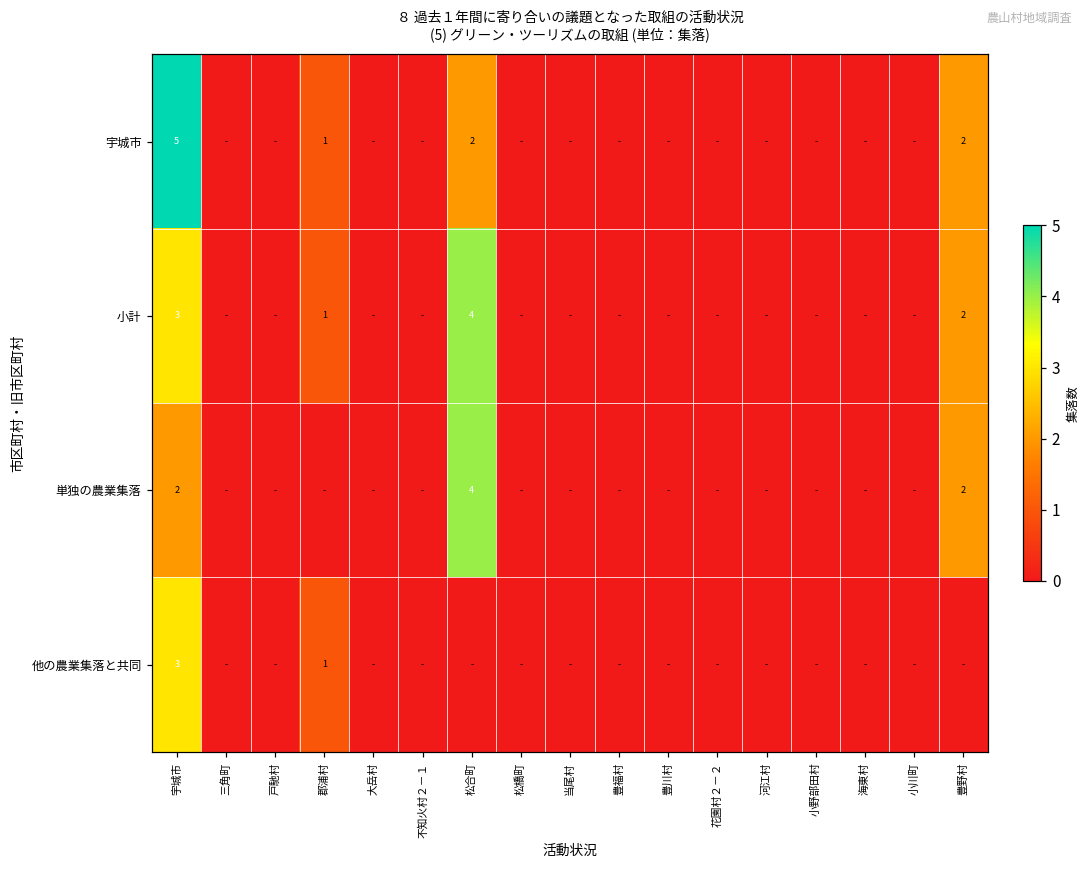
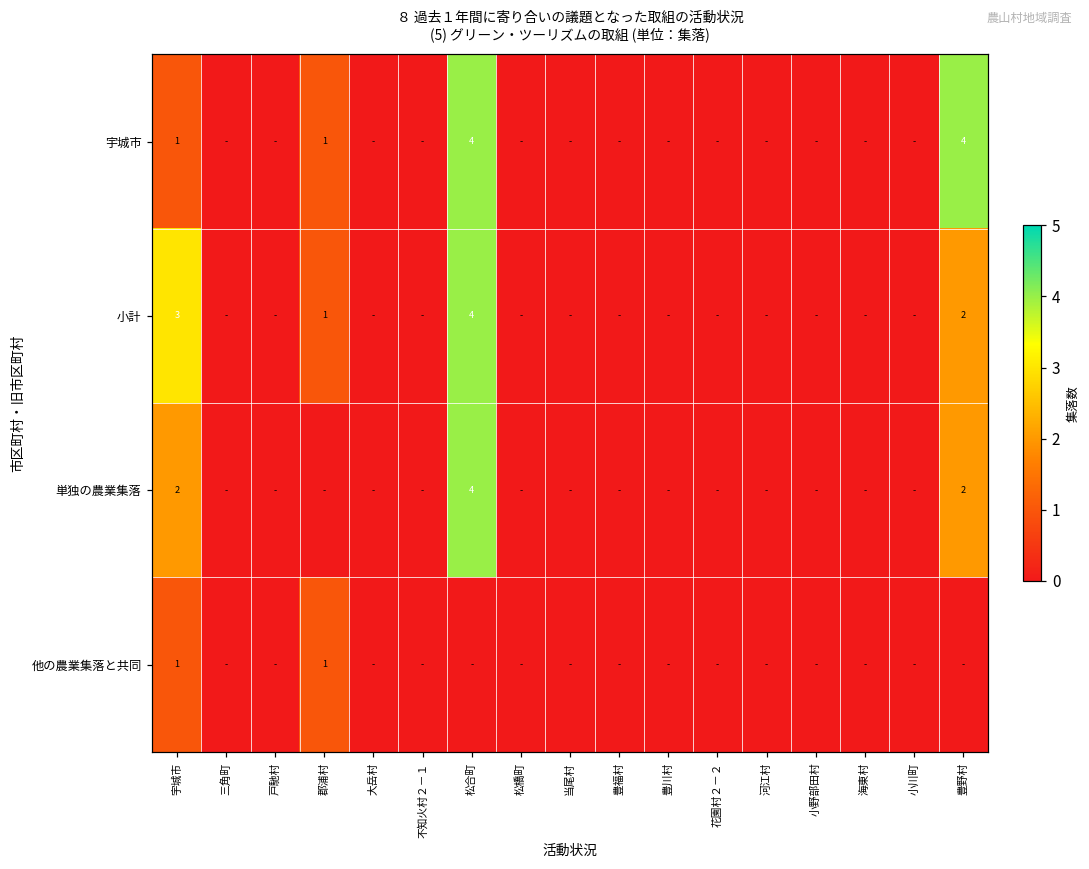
宇城市, 宇城市: 5 -> 1
宇城市, 松合町: 2 -> 4
宇城市, 豊野村: 2 -> 4
他の農業集落と共同, 宇城市: 3 -> 1
